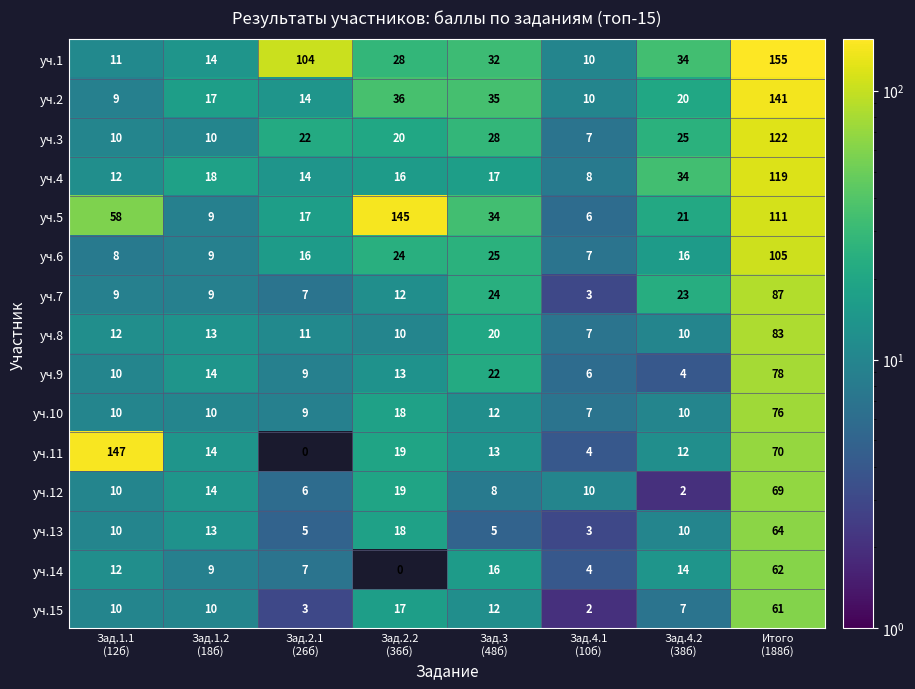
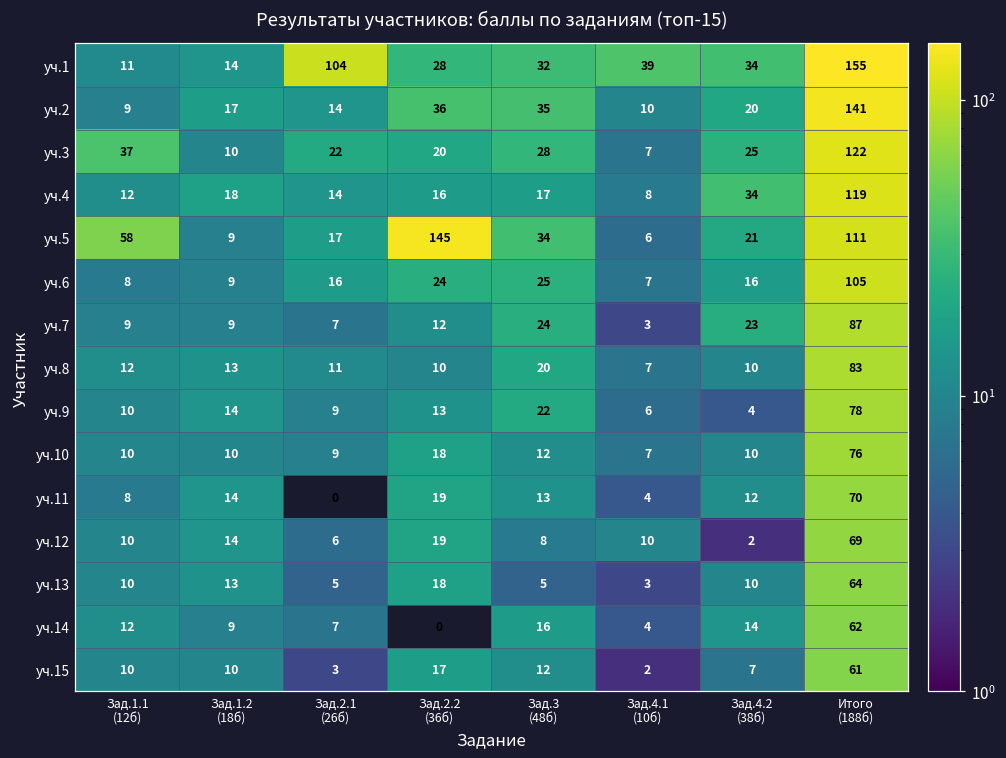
уч.1, Зад.4.1 (10б): 10 -> 39
уч.3, Зад.1.1 (12б): 10 -> 37
уч.11, Зад.1.1 (12б): 147 -> 8
